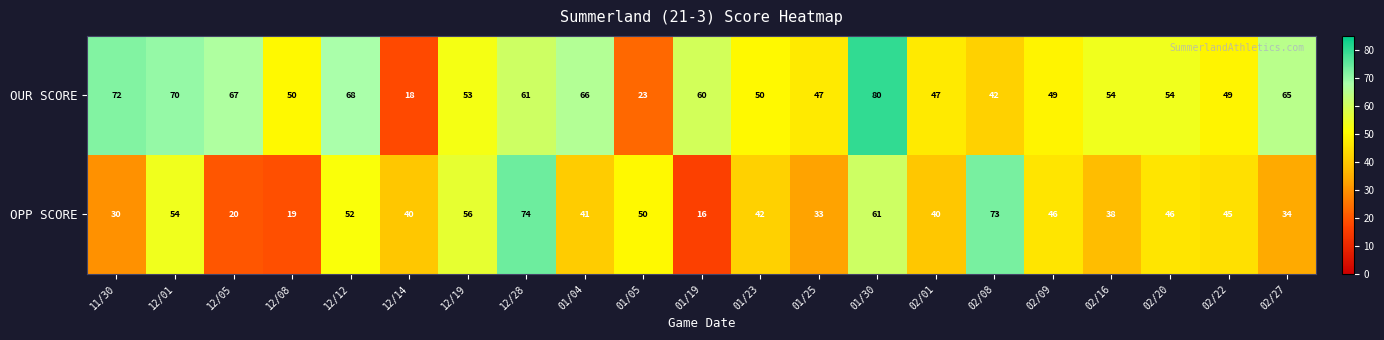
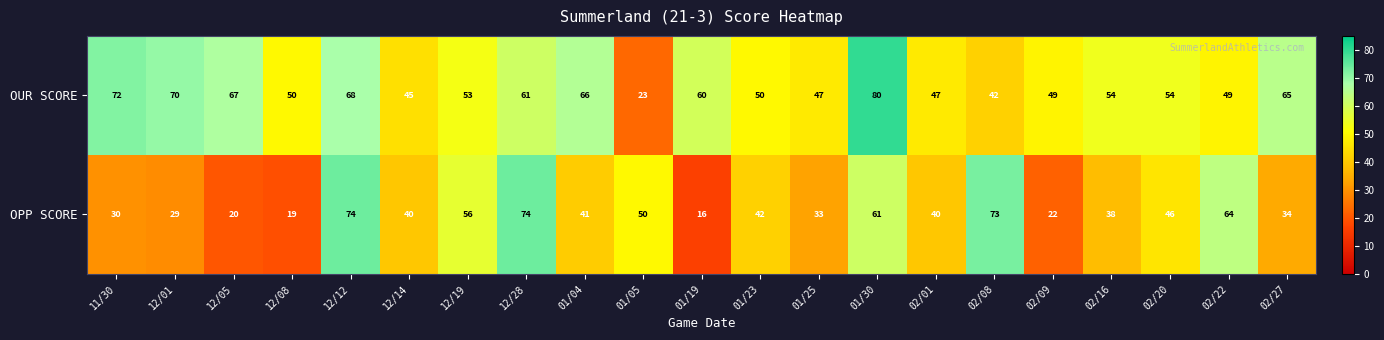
OUR SCORE, 12/14: 18 -> 45
OPP SCORE, 12/01: 54 -> 29
OPP SCORE, 12/12: 52 -> 74
OPP SCORE, 02/09: 46 -> 22
OPP SCORE, 02/22: 45 -> 64
